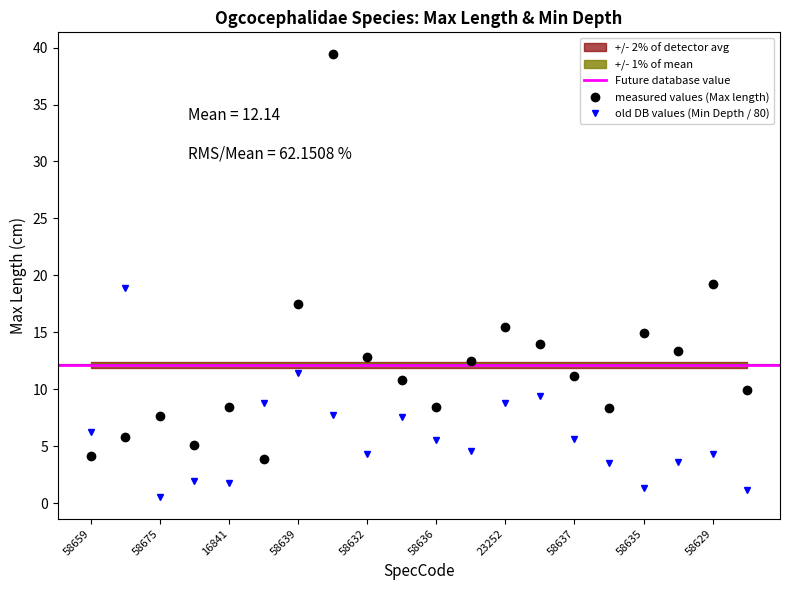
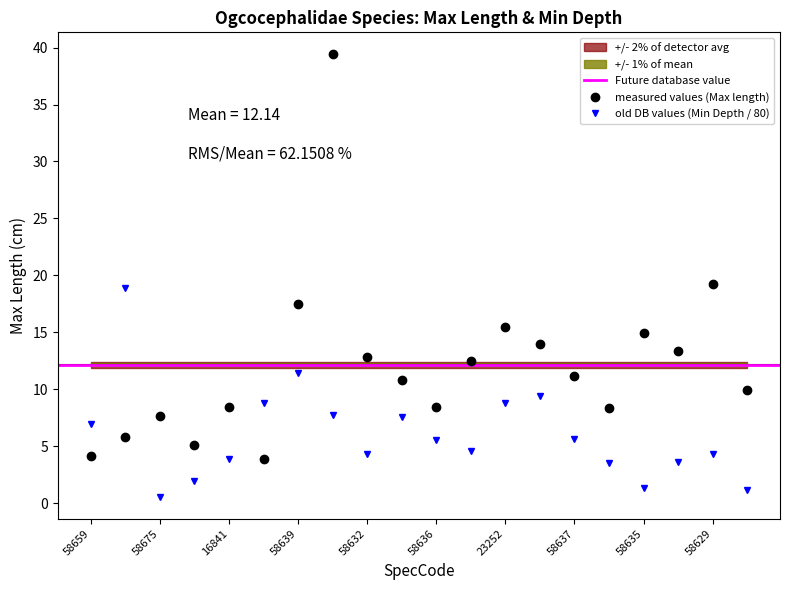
old DB values (Min Depth / 80), 58659: 6.2 -> 7.0
old DB values (Min Depth / 80), 16841: 1.8 -> 3.9
